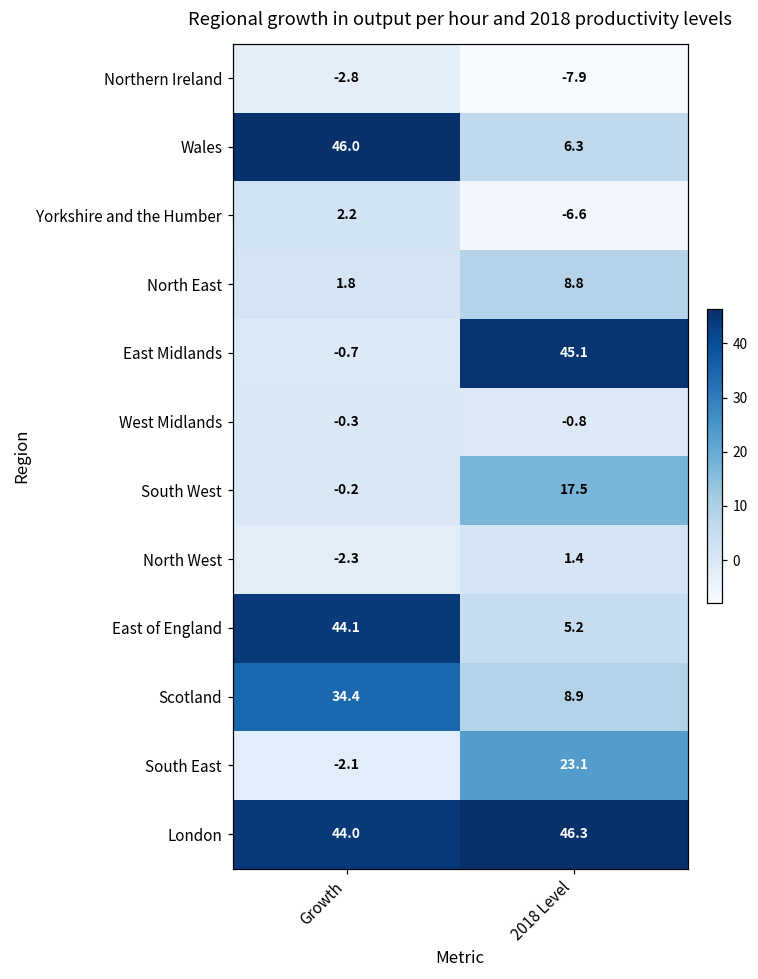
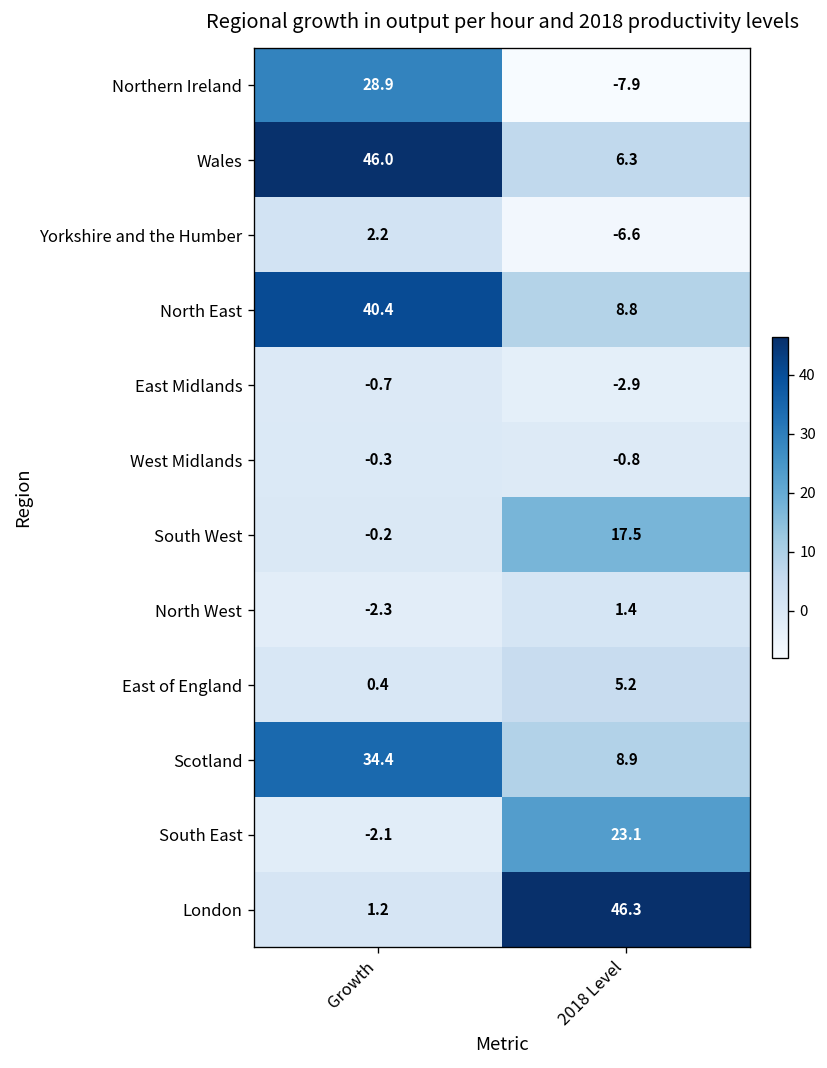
Northern Ireland, Growth: -2.8 -> 28.9
North East, Growth: 1.8 -> 40.4
East Midlands, 2018 Level: 45.1 -> -2.9
East of England, Growth: 44.1 -> 0.4
London, Growth: 44.0 -> 1.2
